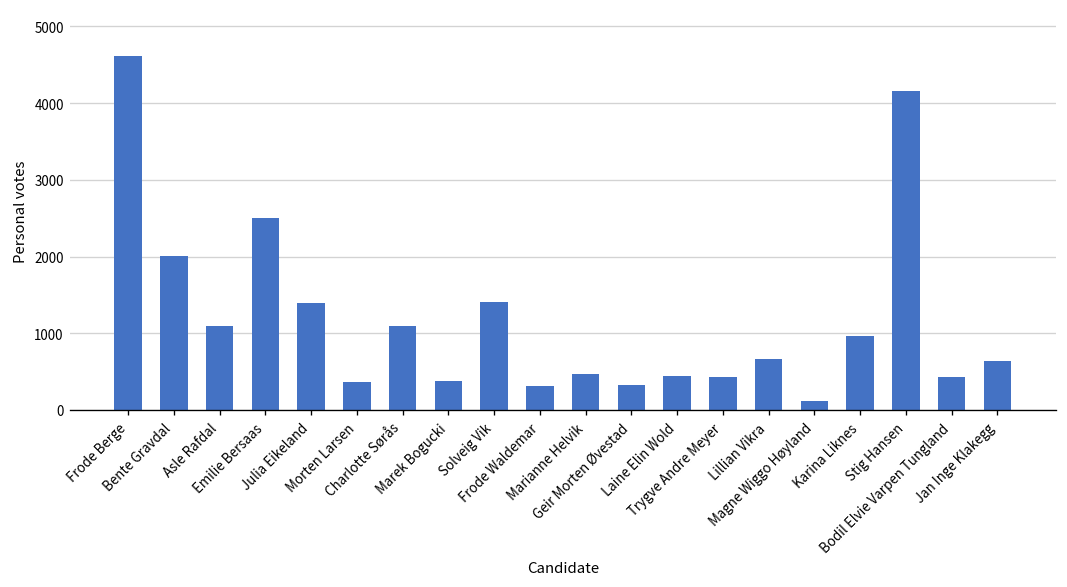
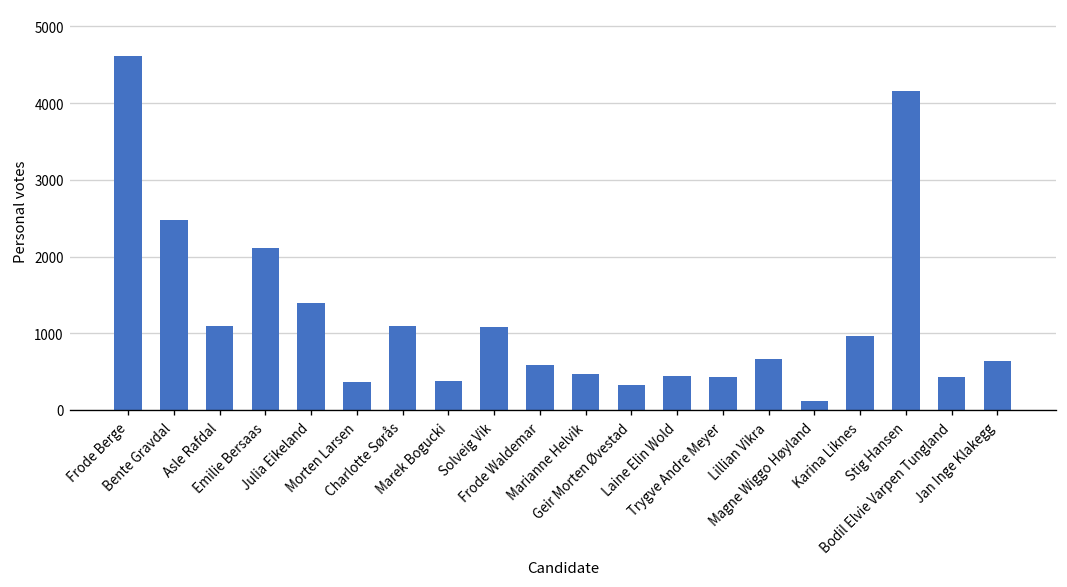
Bente Gravdal: 2000 -> 2500
Emilie Bersaas: 2500 -> 2100
Solveig Vik: 1400 -> 1100
Frode Waldemar: 300 -> 600
